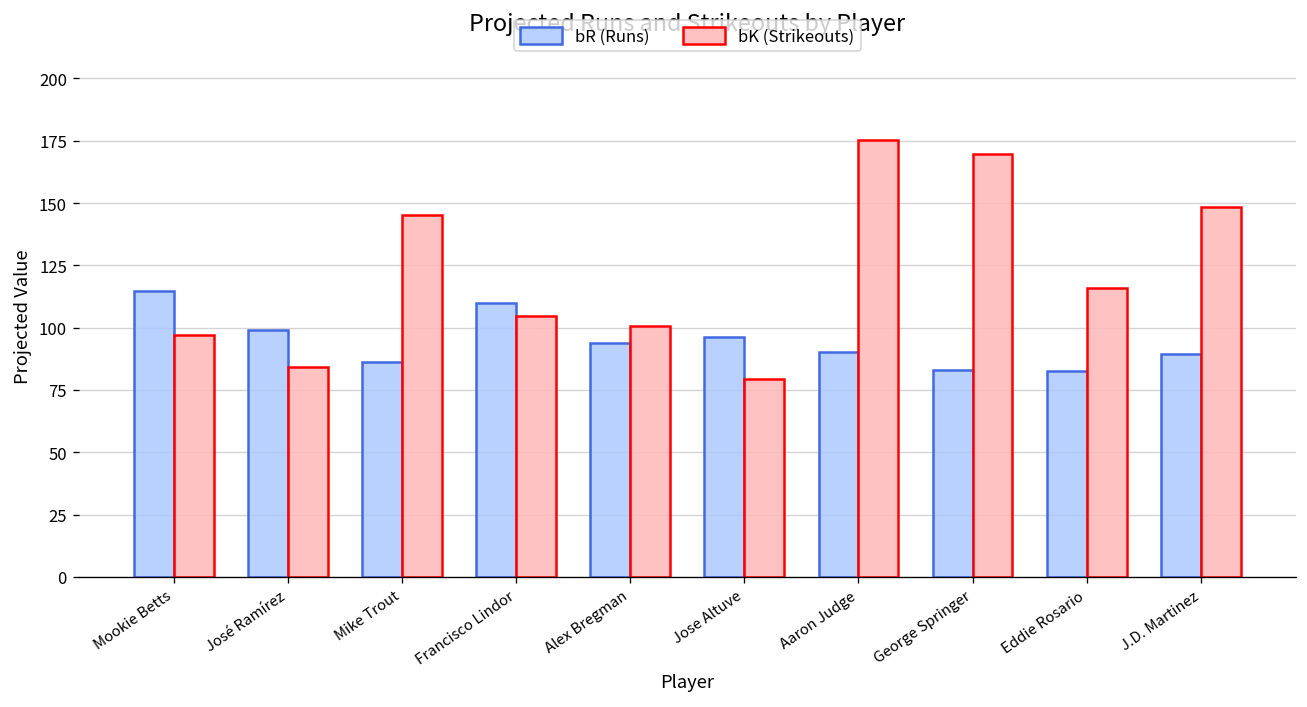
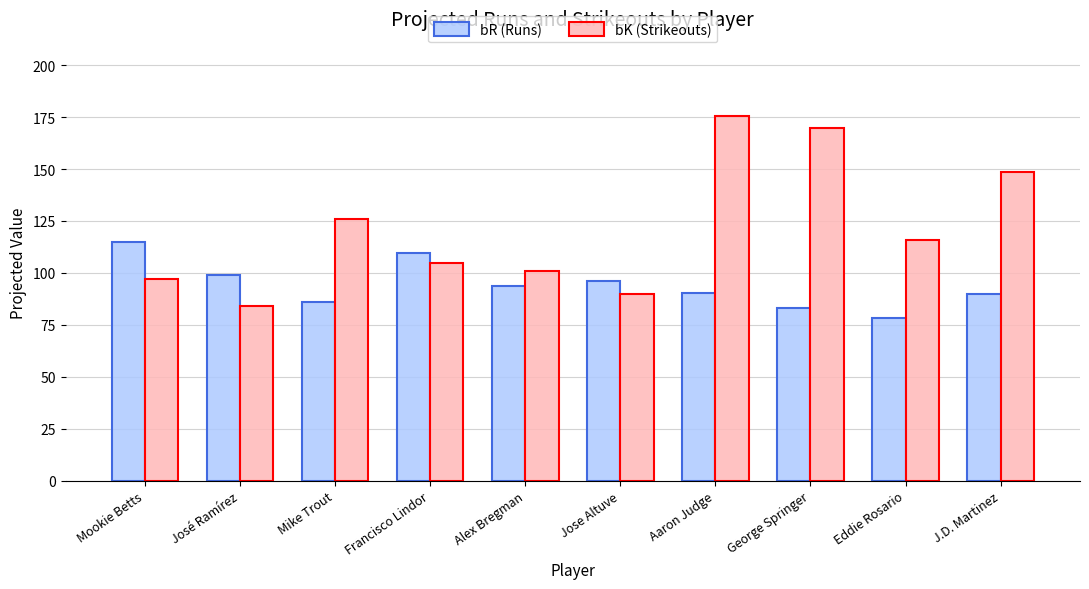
bK (Strikeouts), Mike Trout: 145 -> 126
bK (Strikeouts), Jose Altuve: 79 -> 90
bR (Runs), Eddie Rosario: 83 -> 78
